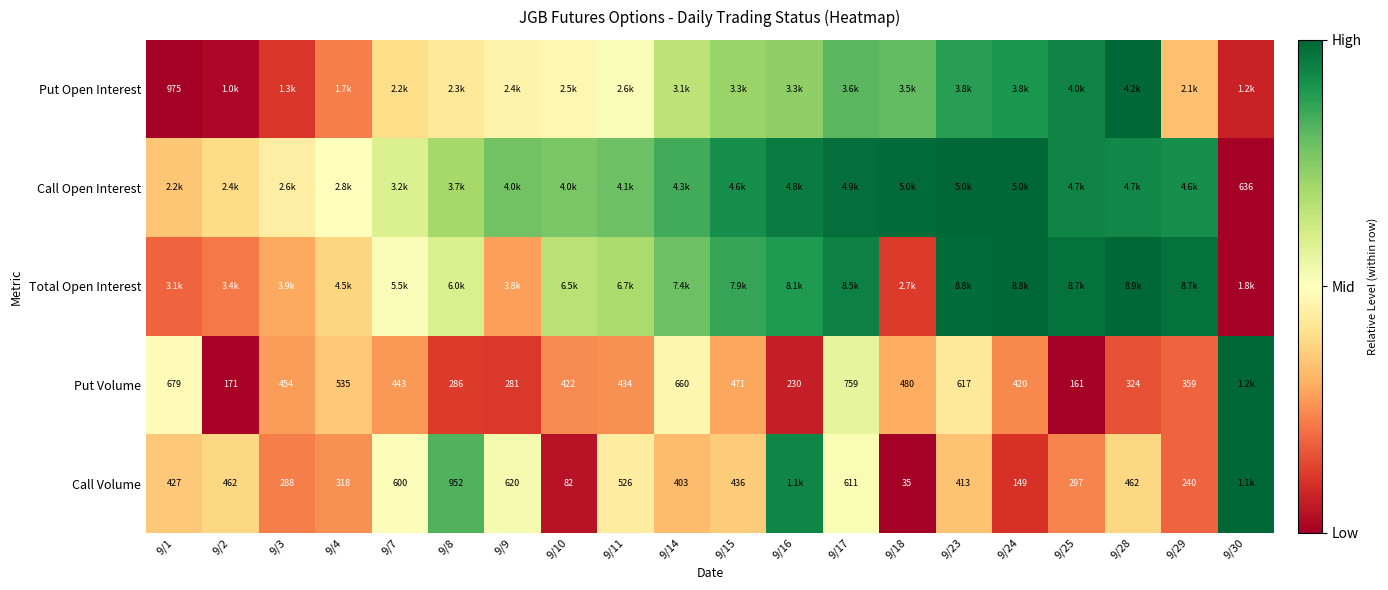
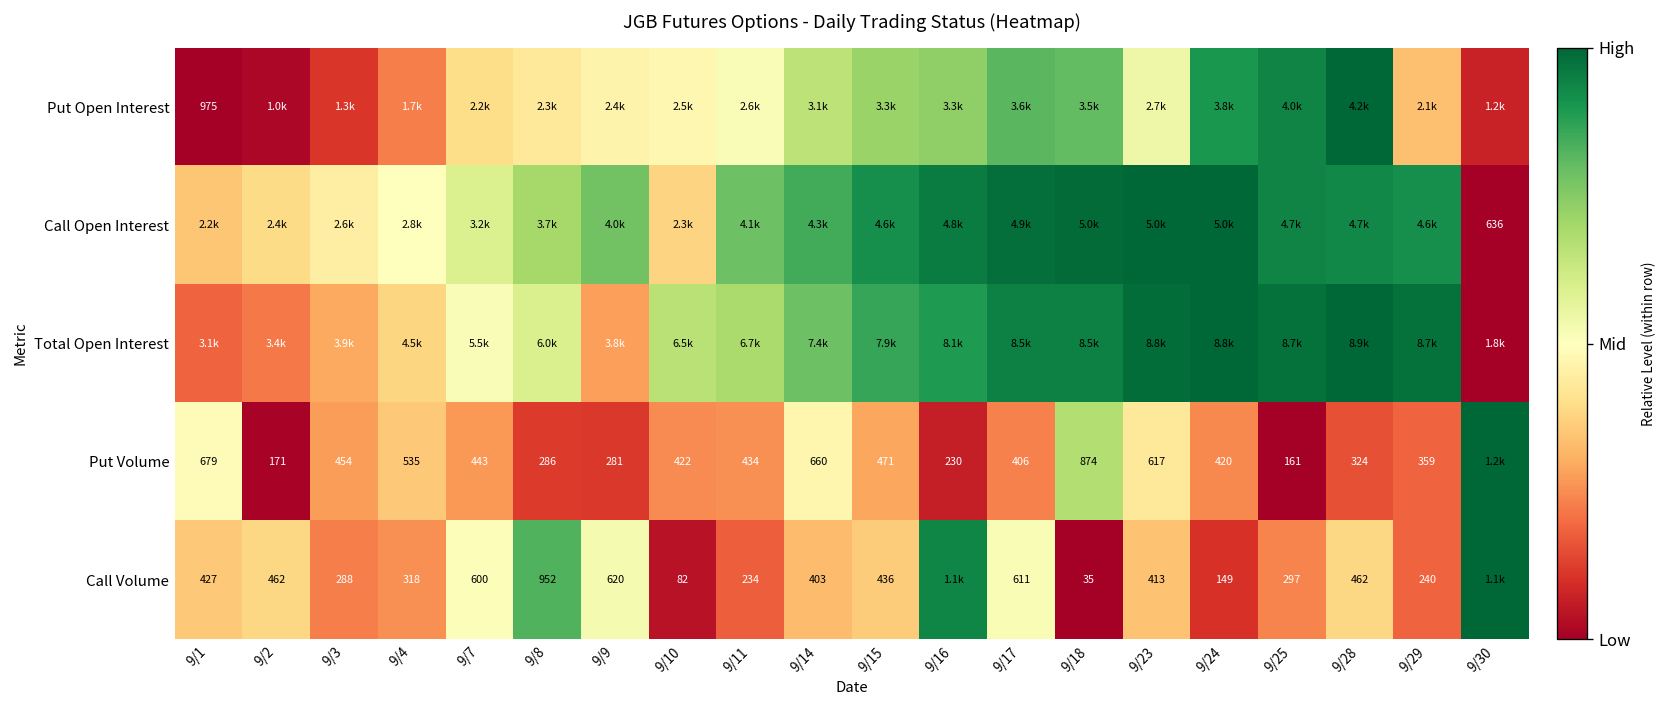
Put Open Interest, 9/23: 3.8k -> 2.7k
Call Open Interest, 9/10: 4.0k -> 2.3k
Total Open Interest, 9/18: 2.7k -> 8.5k
Put Volume, 9/17: 759 -> 406
Put Volume, 9/18: 480 -> 874
Call Volume, 9/11: 526 -> 234
